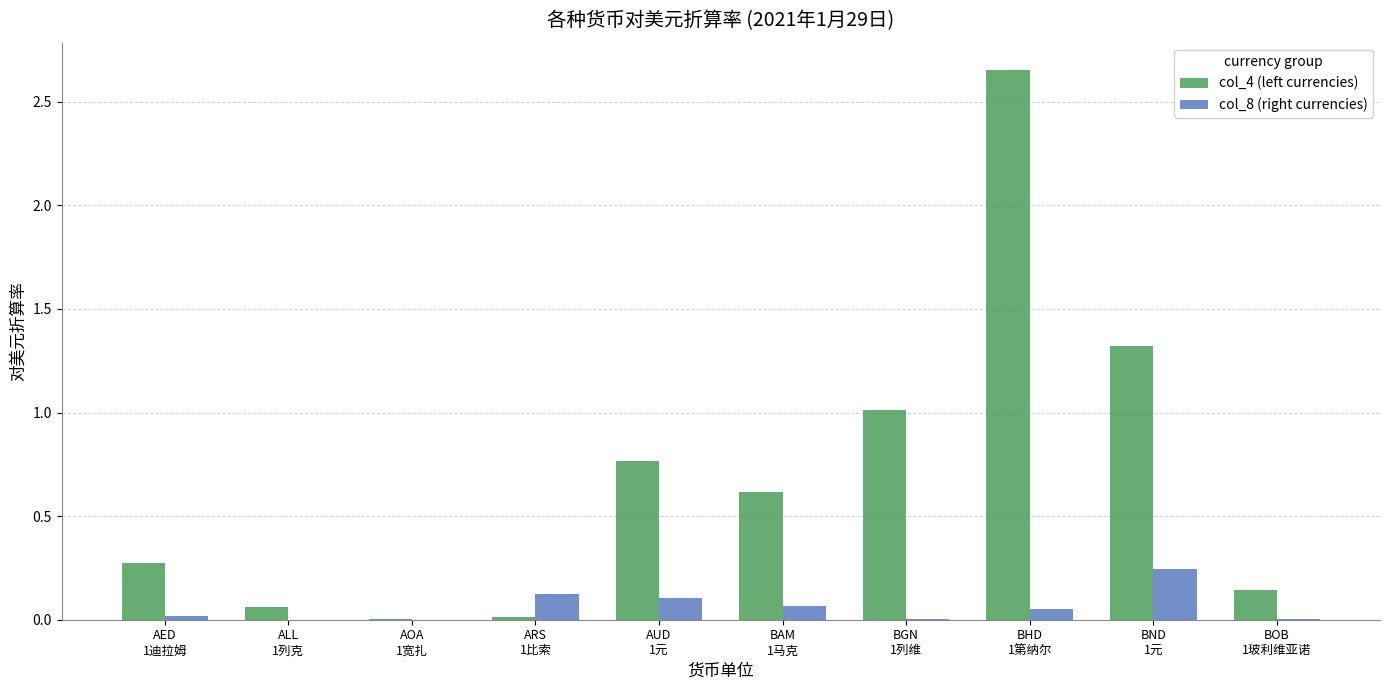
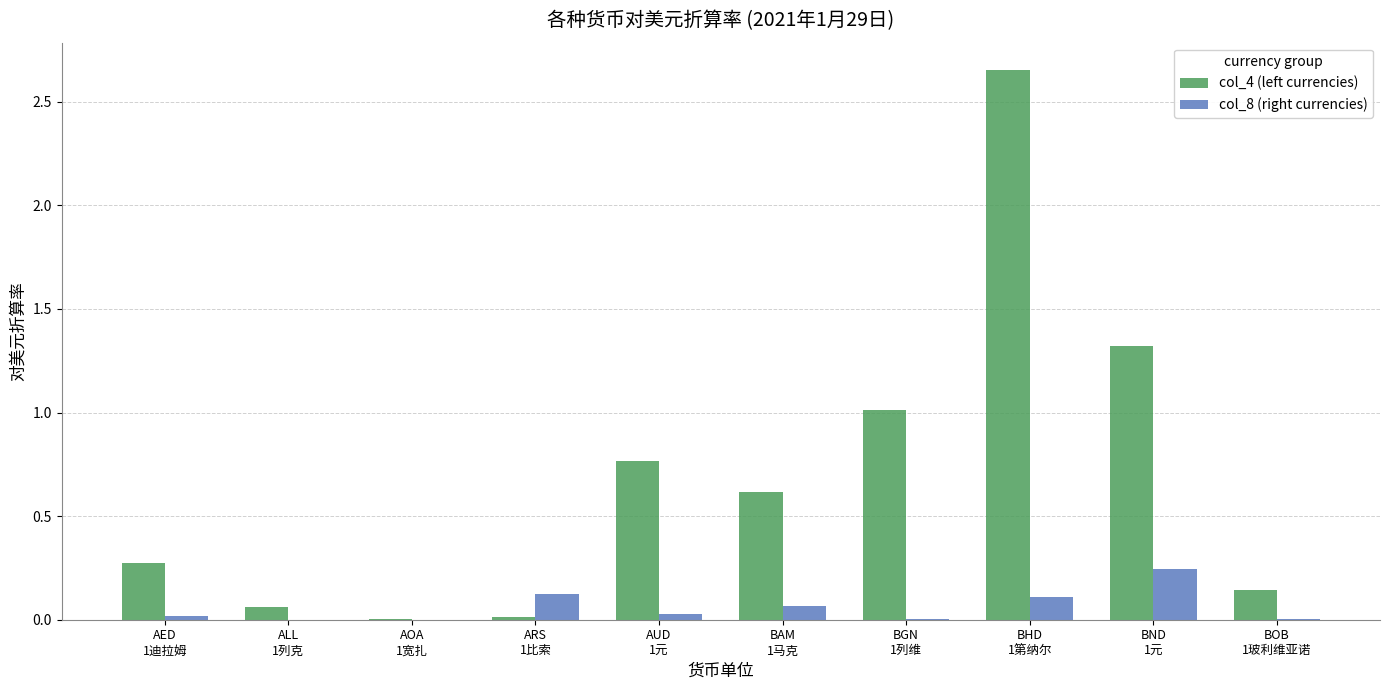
col_8 (right currencies), AUD 1元: 0.10 -> 0.03
col_8 (right currencies), BHD 1第纳尔: 0.05 -> 0.11
